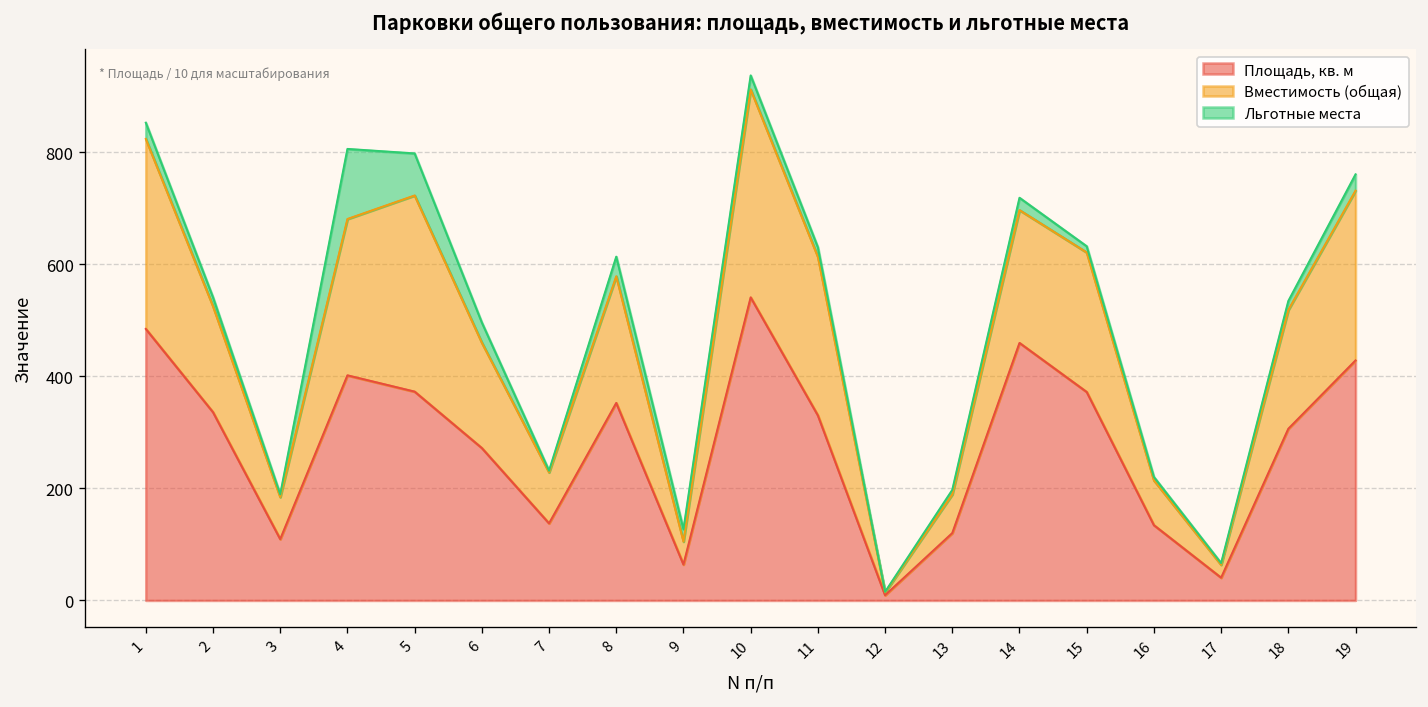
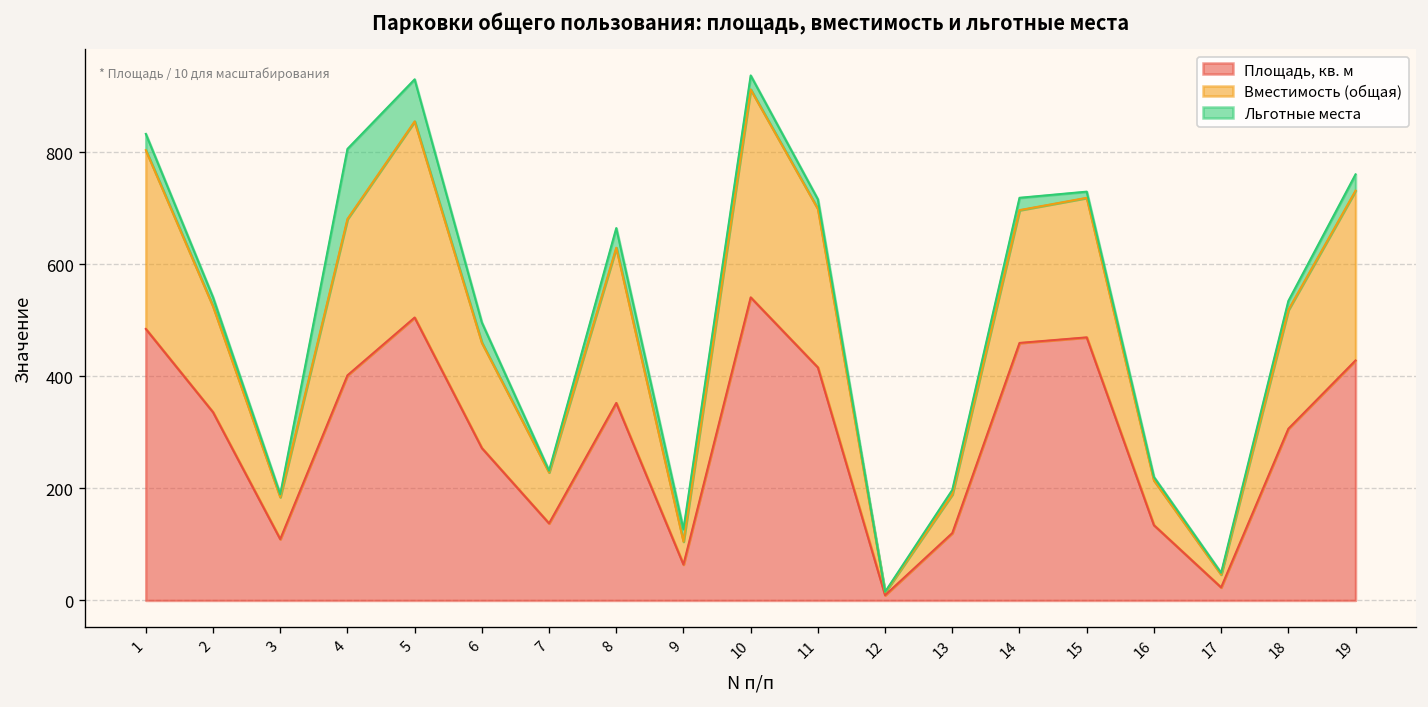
Вместимость (общая), 1: 340 -> 320
Площадь, кв. м, 5: 370 -> 500
Вместимость (общая), 8: 230 -> 280
Площадь, кв. м, 11: 330 -> 420
Площадь, кв. м, 15: 370 -> 470
Площадь, кв. м, 17: 40 -> 20
